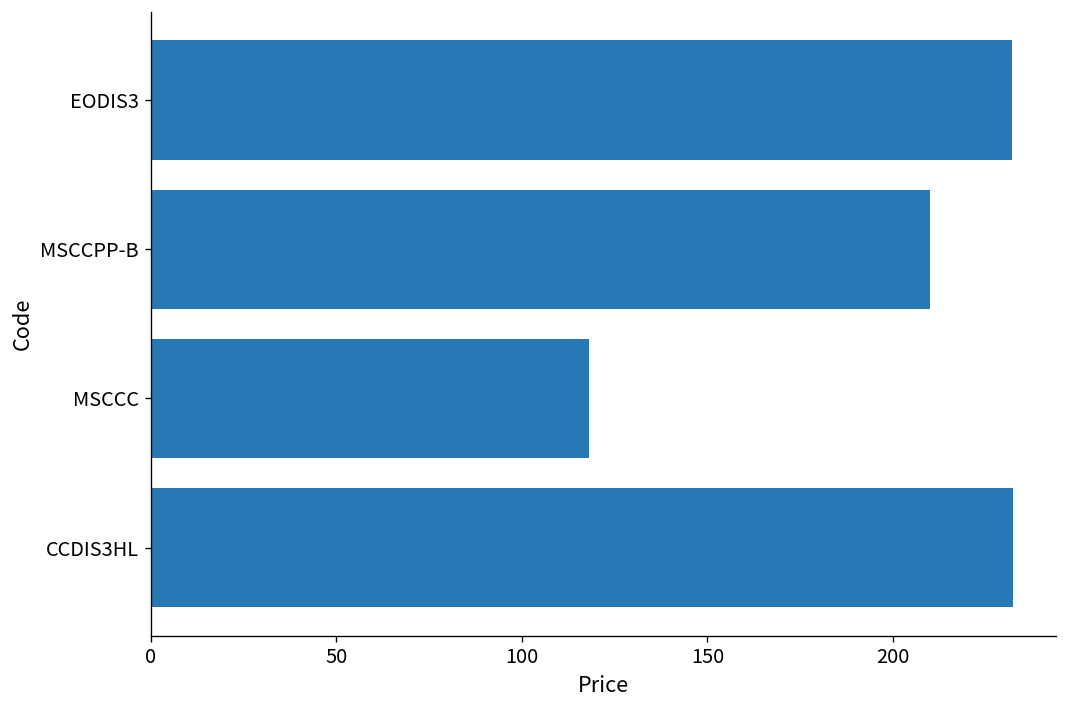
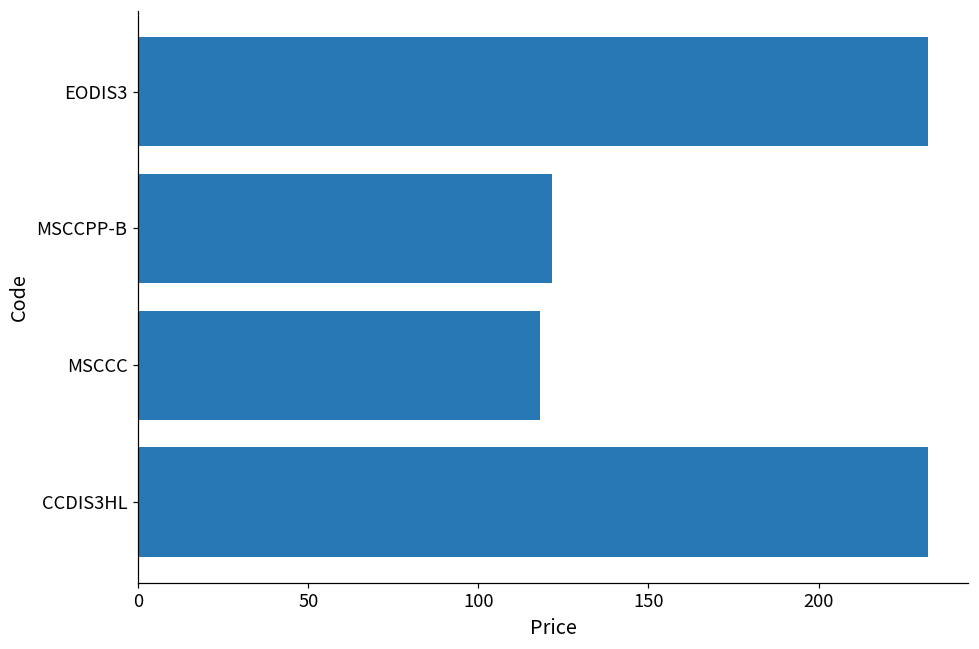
MSCCPP-B: 210 -> 122
